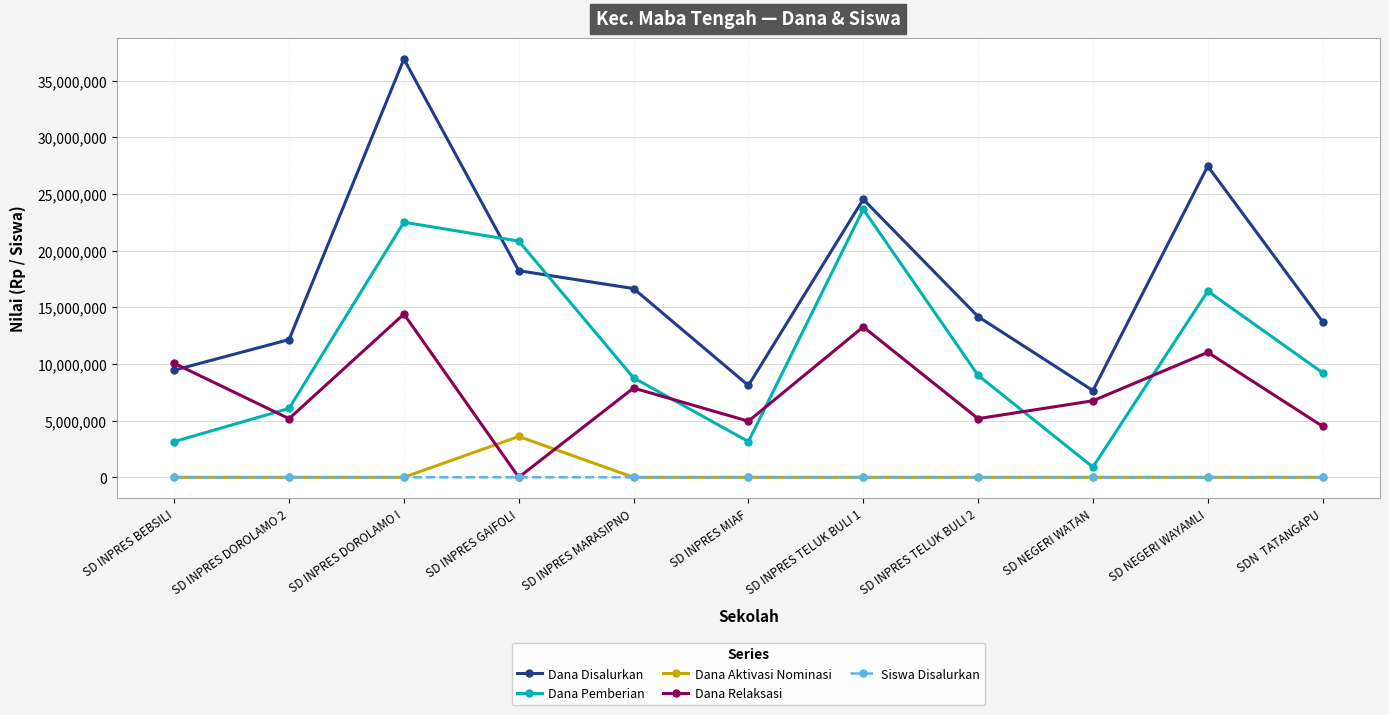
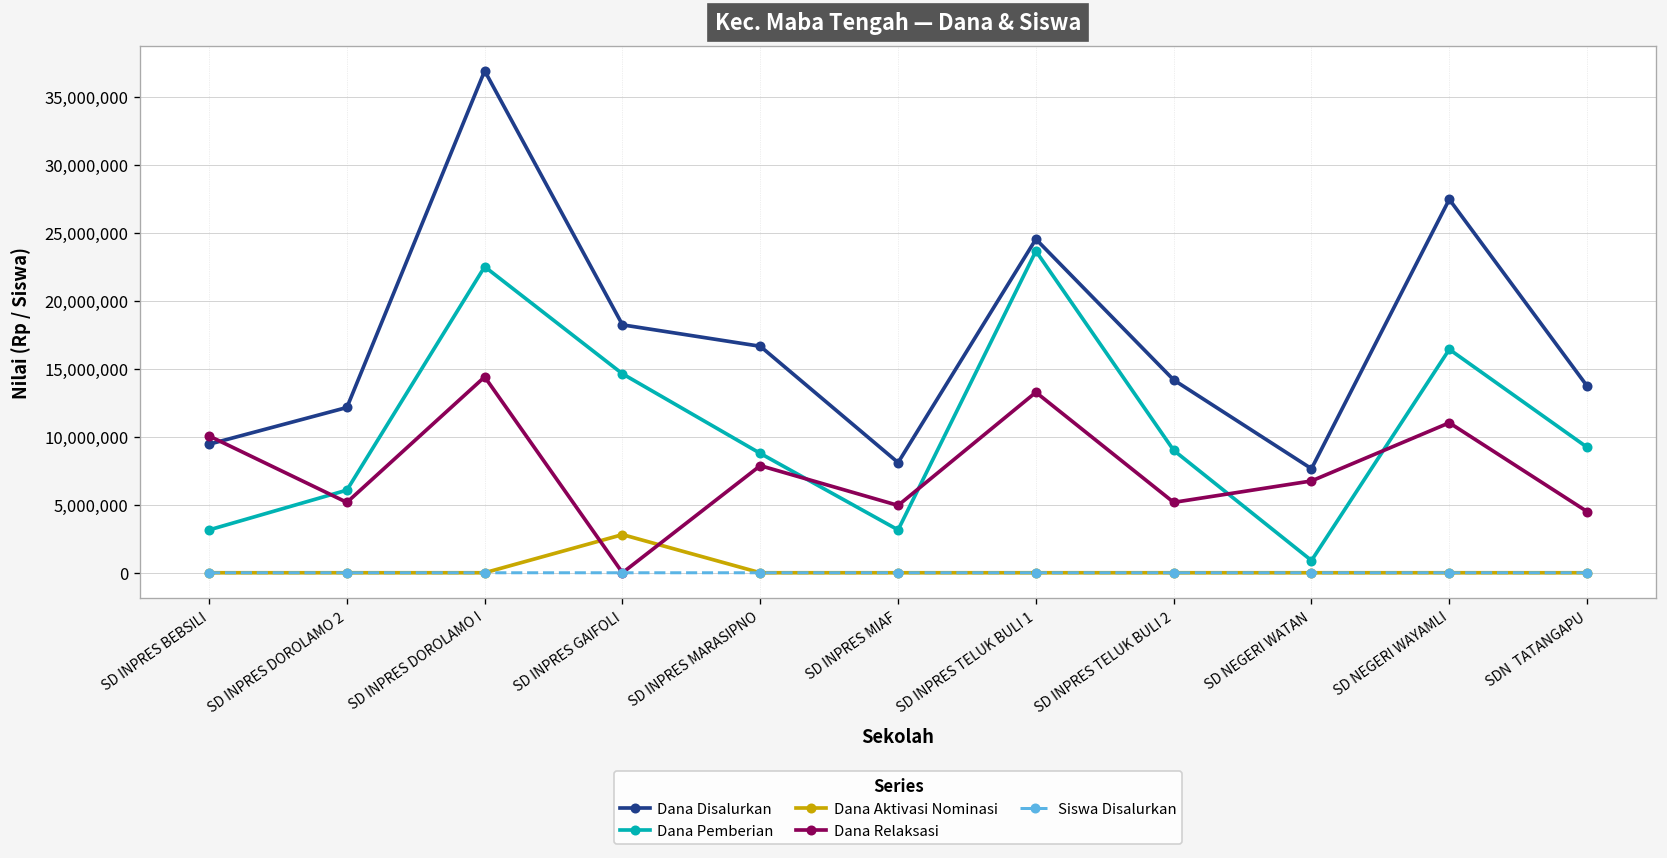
Dana Pemberian, SD INPRES GAIFOLI: 20,800,000 -> 14,600,000
Dana Aktivasi Nominasi, SD INPRES GAIFOLI: 3,600,000 -> 2,800,000
